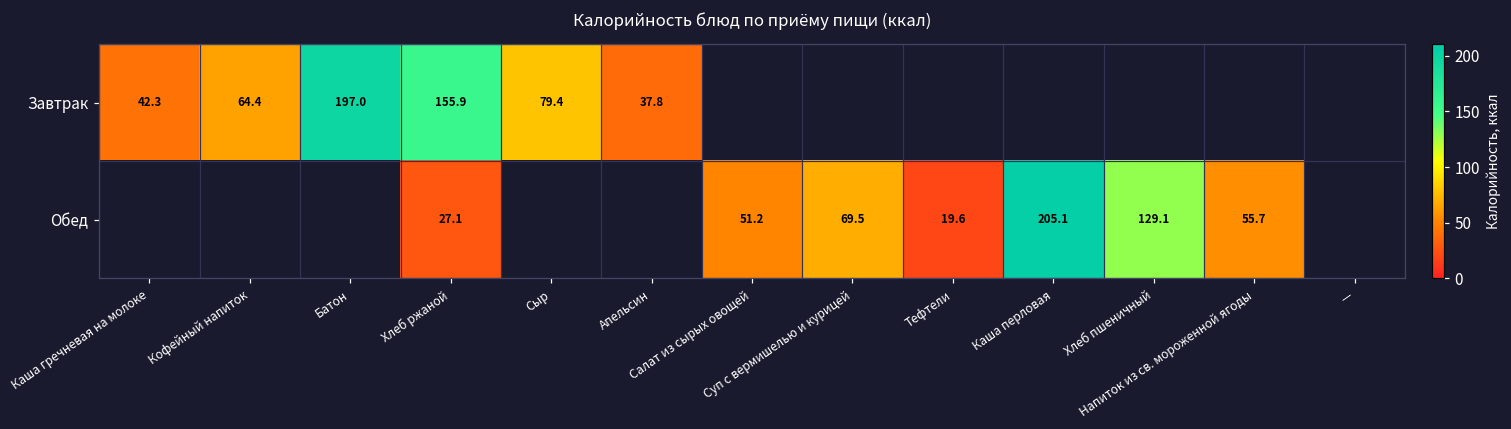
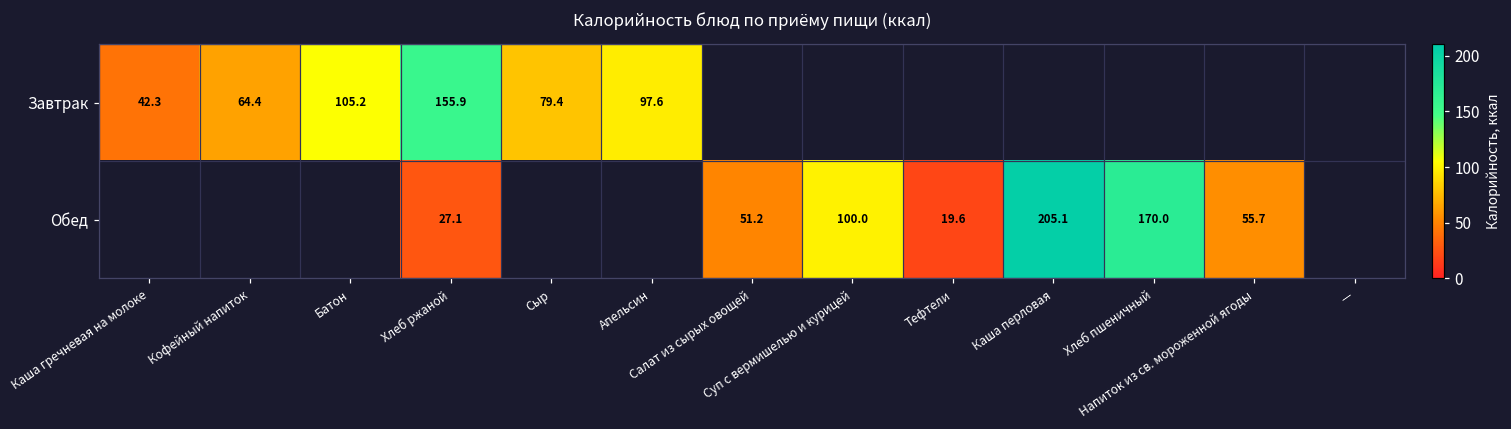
Завтрак, Батон: 197.0 -> 105.2
Завтрак, Апельсин: 37.8 -> 97.6
Обед, Суп с вермишелью и курицей: 69.5 -> 100.0
Обед, Хлеб пшеничный: 129.1 -> 170.0
